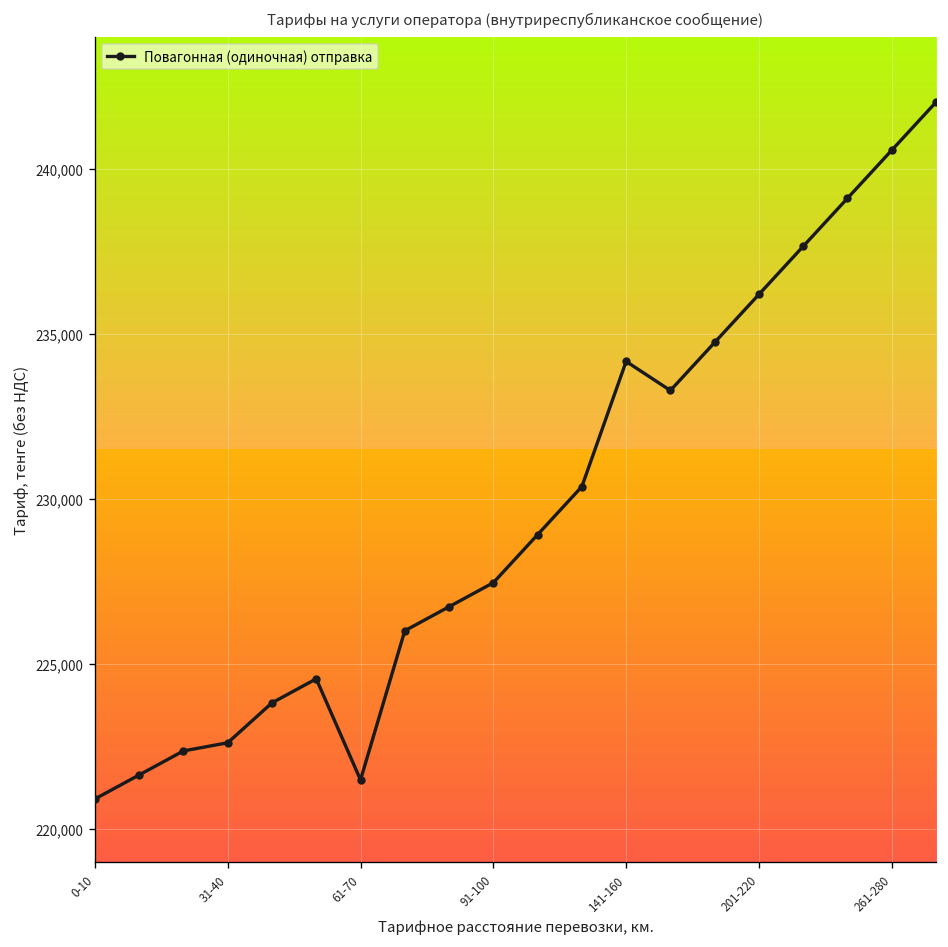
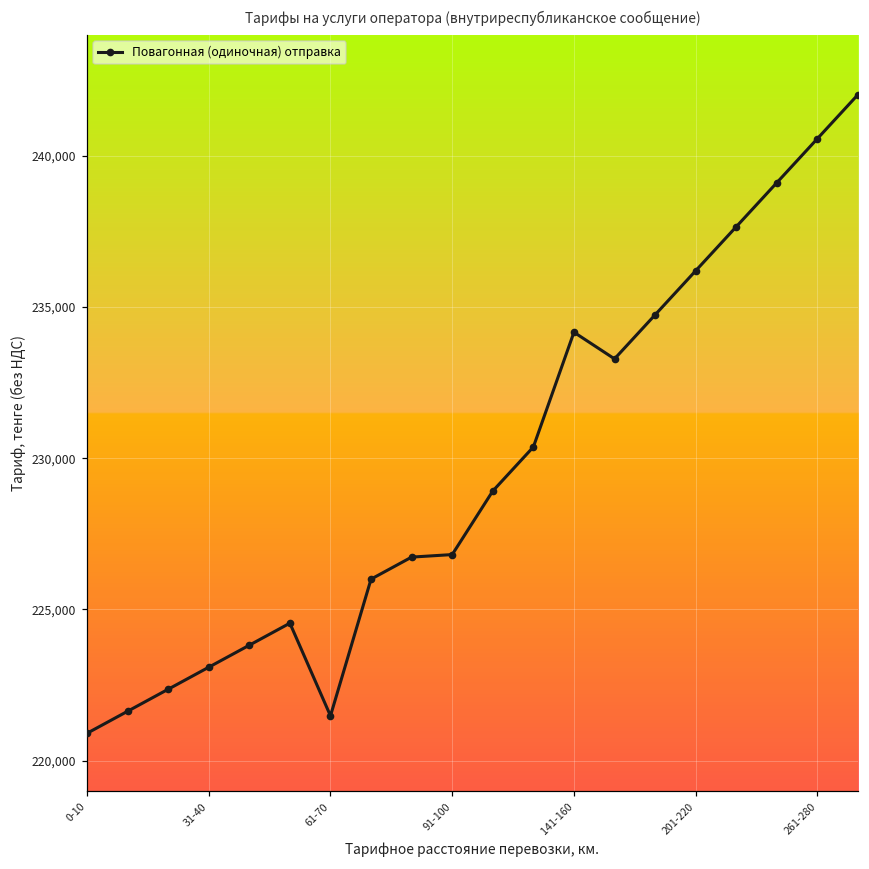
31-40: 222,600 -> 223,100
91-100: 227,500 -> 226,800
